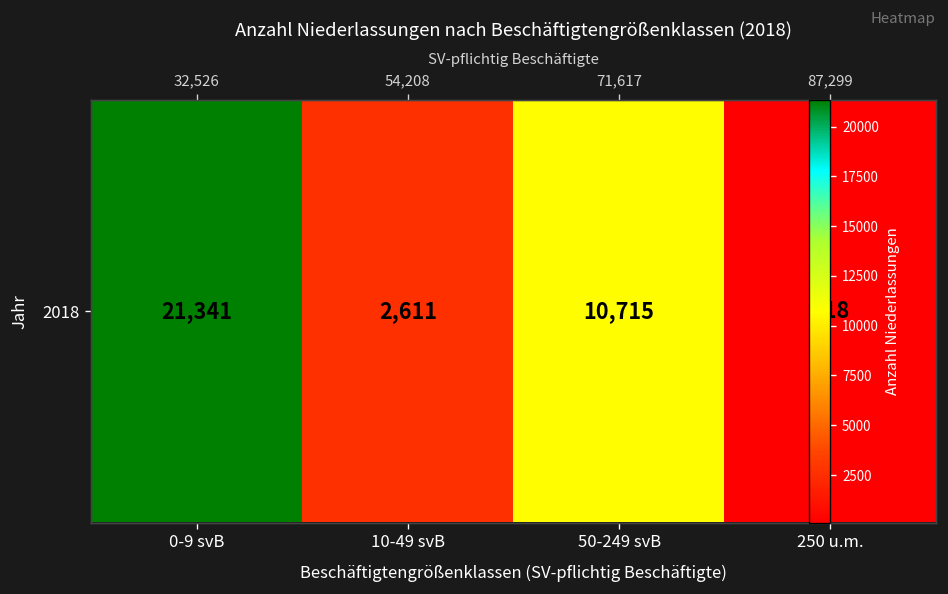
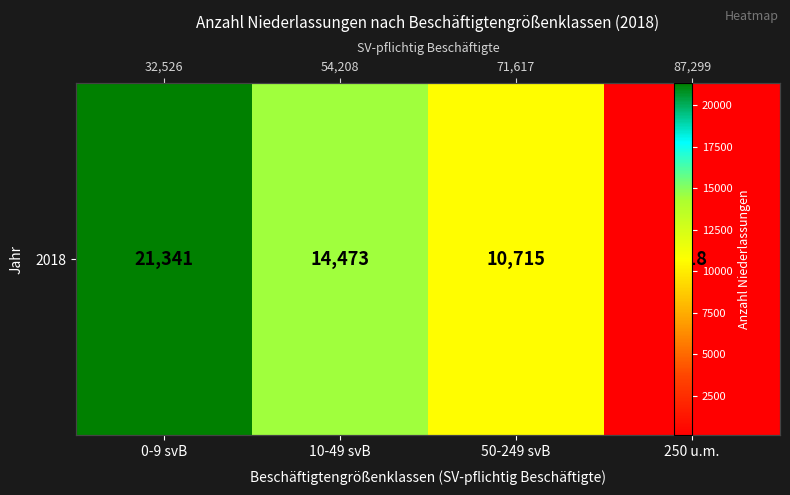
2018, 10-49 svB: 2,611 -> 14,473
